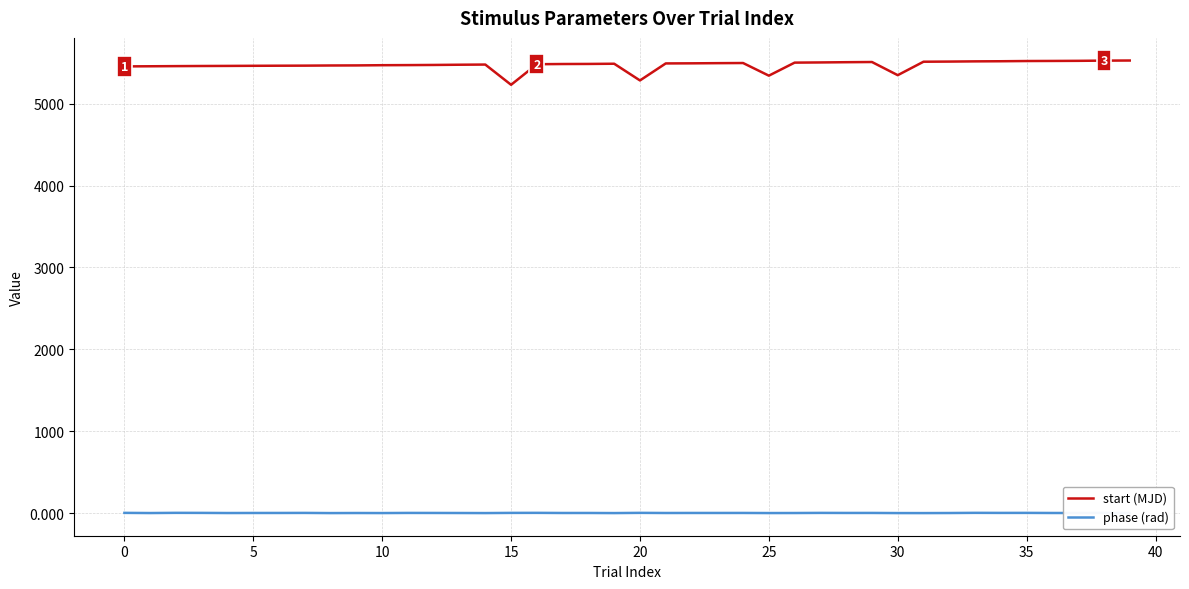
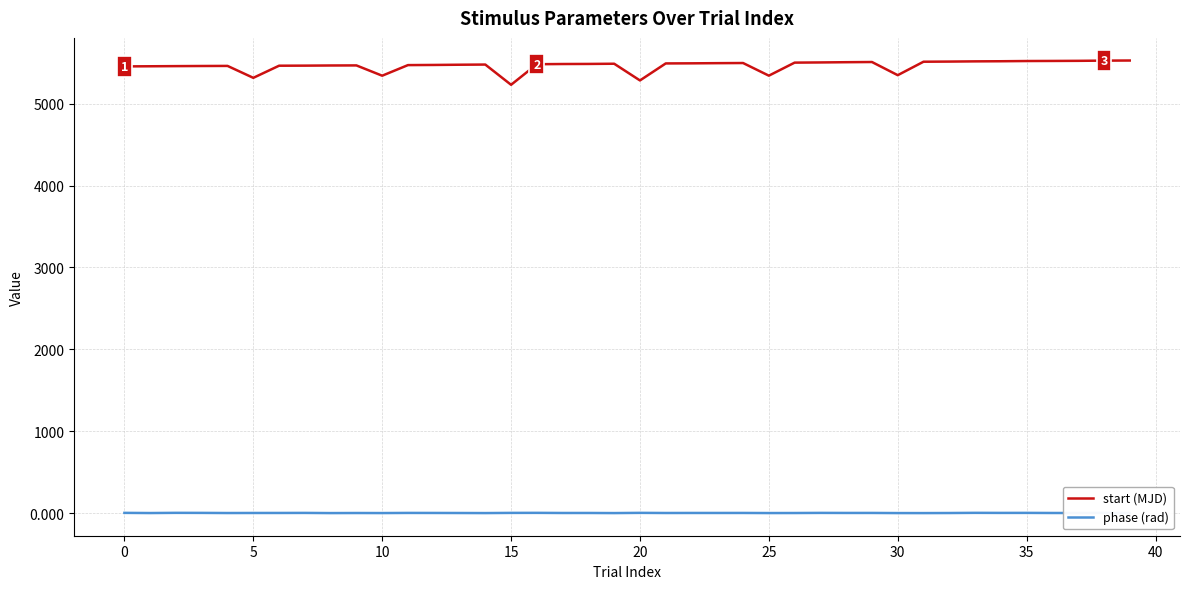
start (MJD), 5: 5500 -> 5300
start (MJD), 10: 5500 -> 5300
